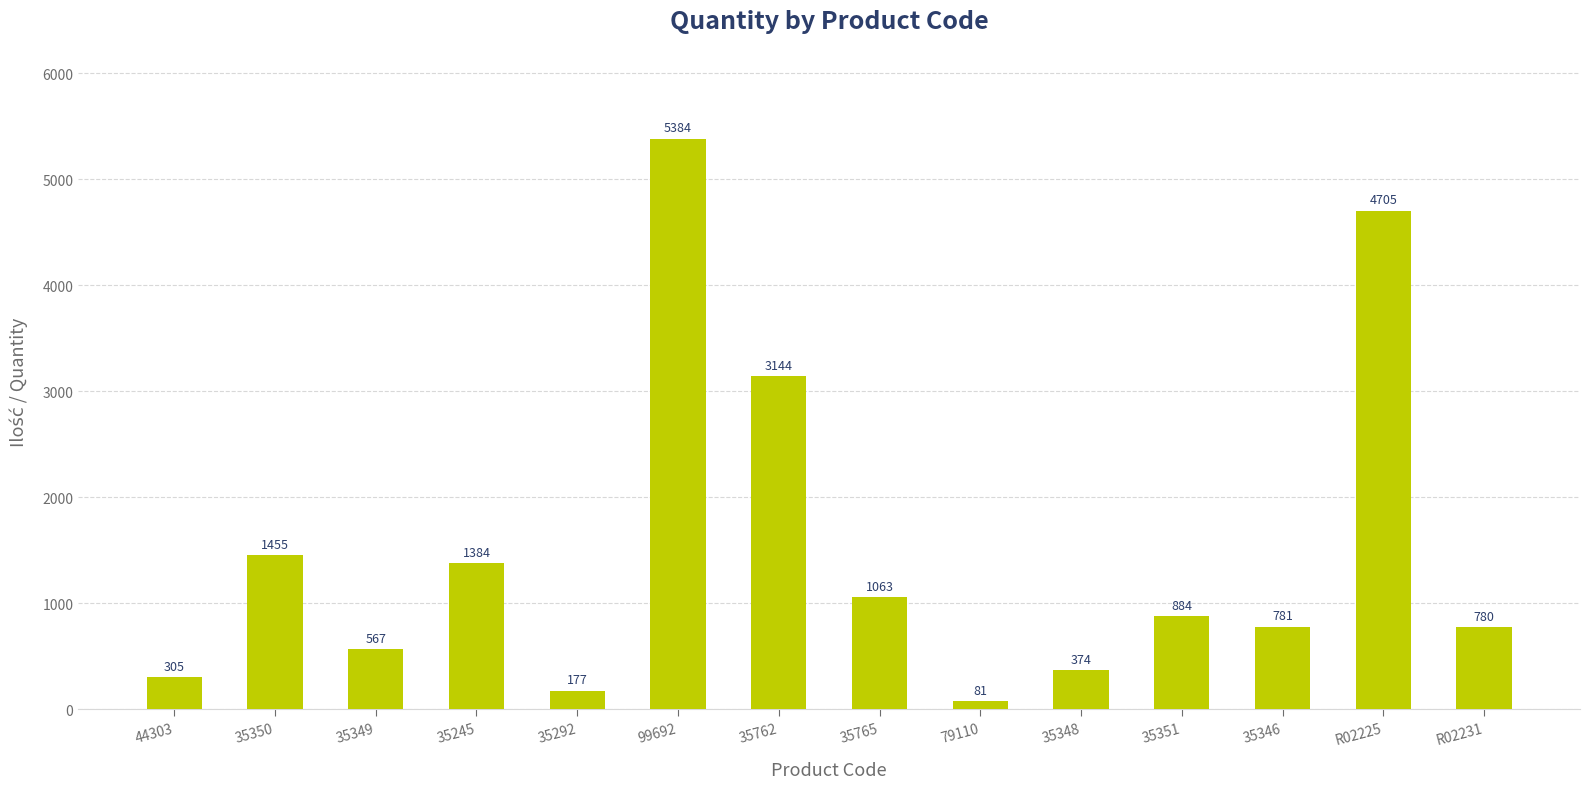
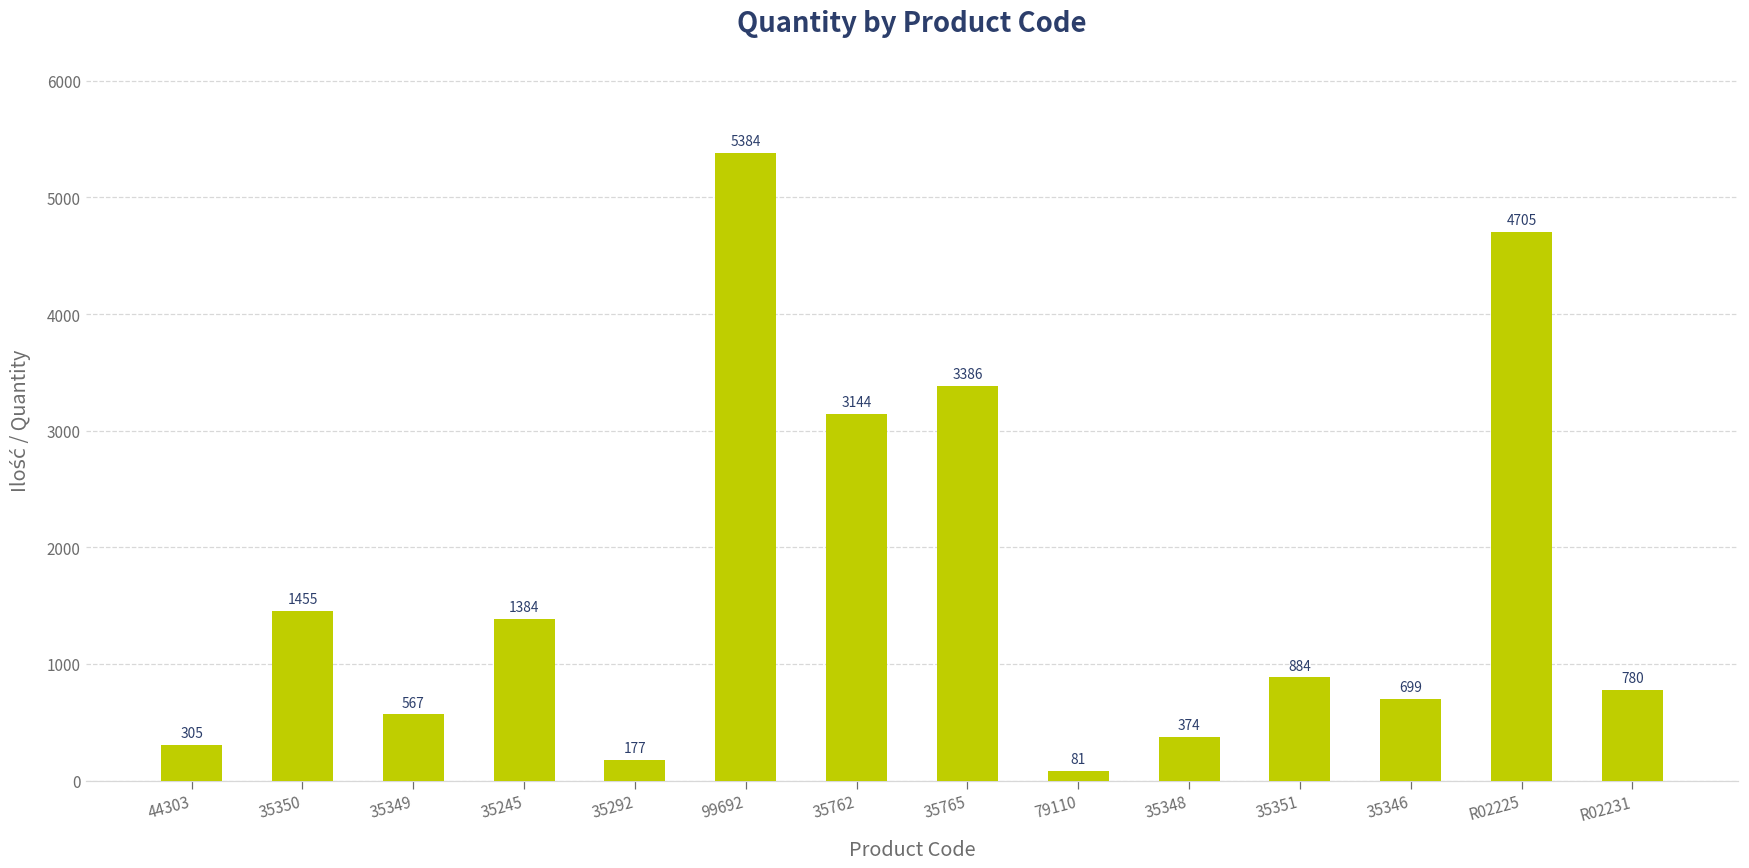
35765: 1063 -> 3386
35346: 781 -> 699
